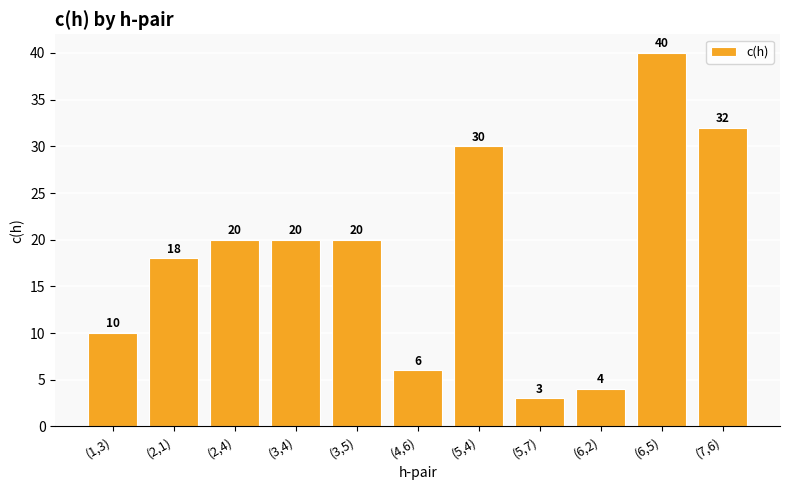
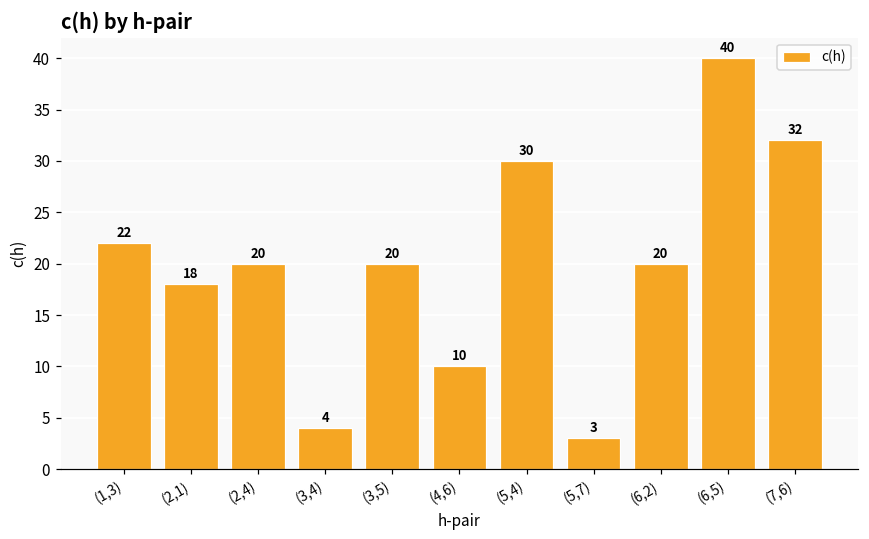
(1,3): 10 -> 22
(3,4): 20 -> 4
(4,6): 6 -> 10
(6,2): 4 -> 20
